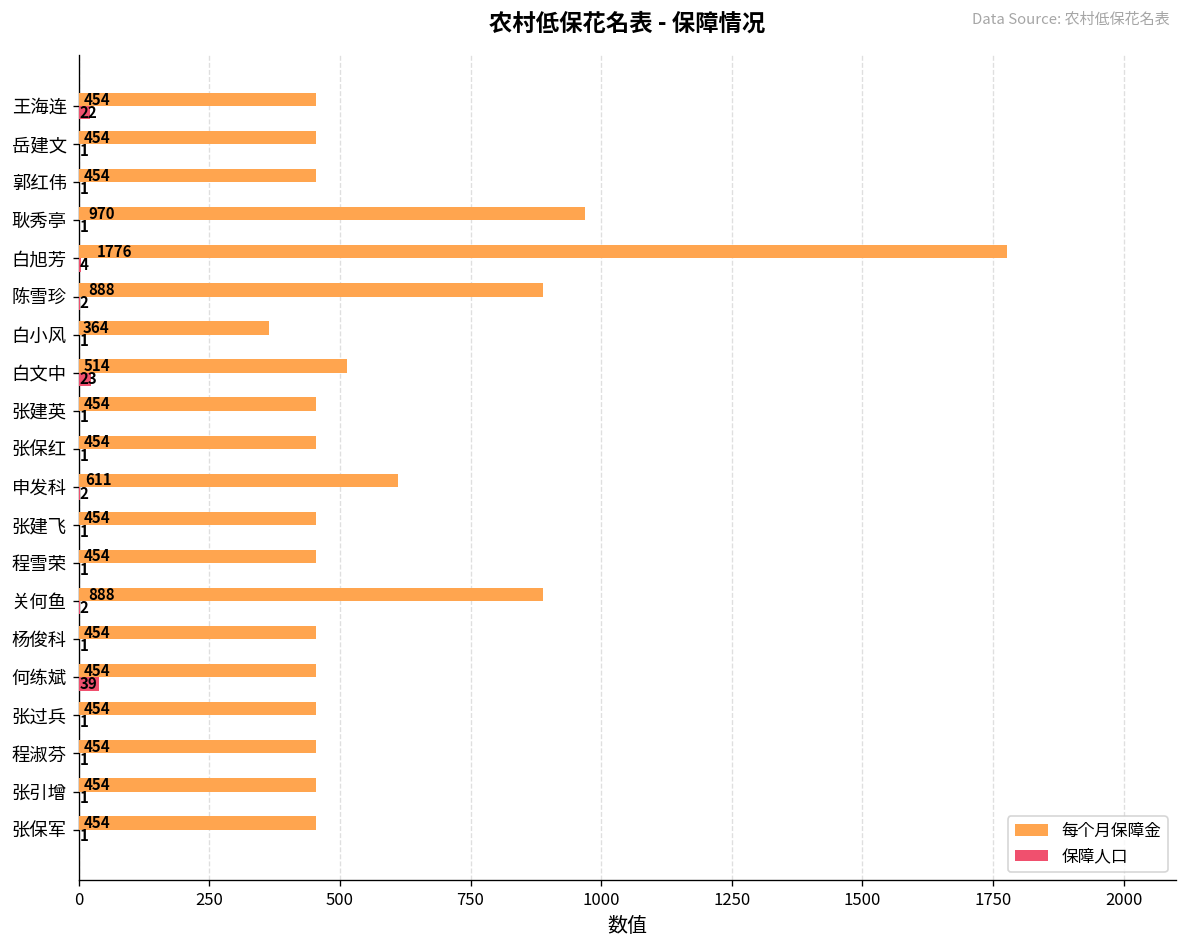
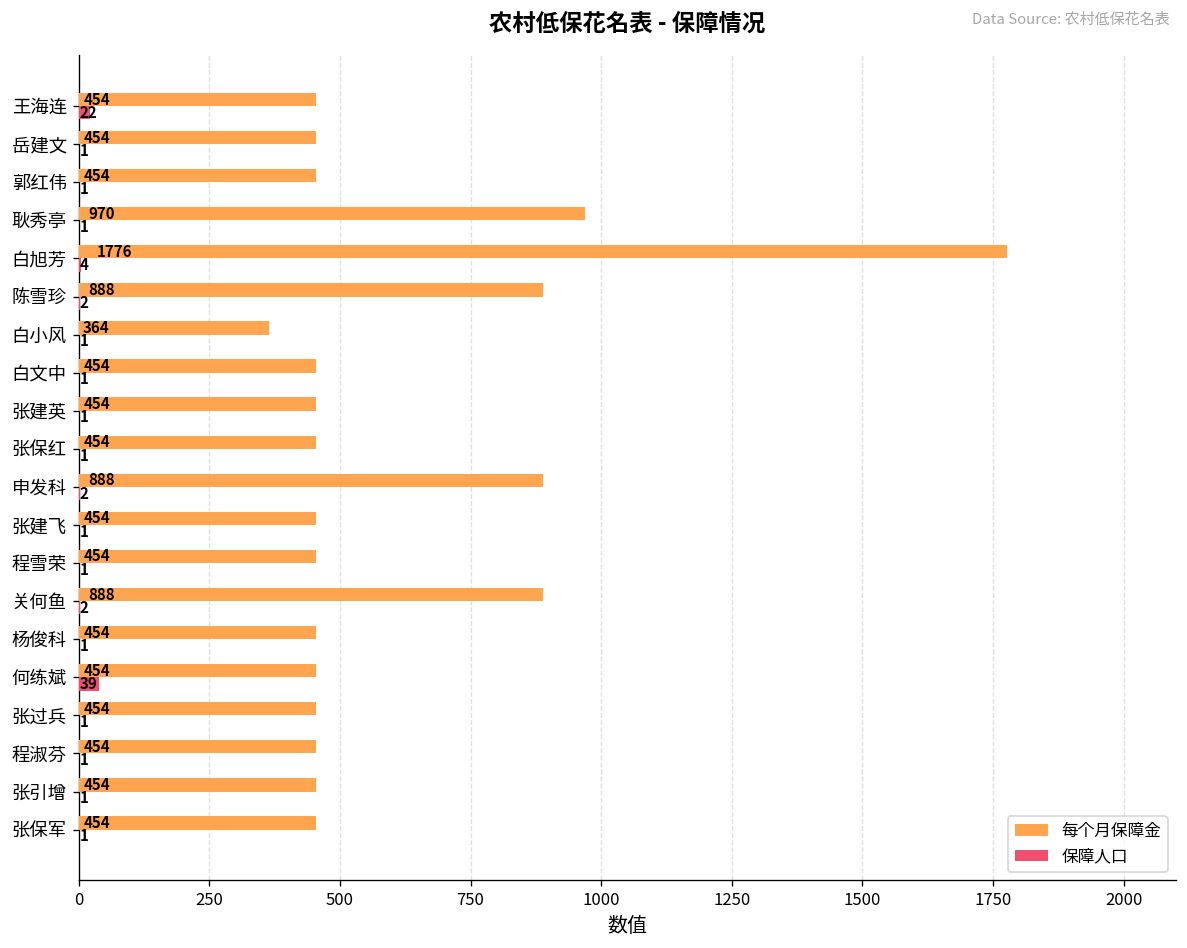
每个月保障金, 白文中: 514 -> 454
保障人口, 白文中: 23 -> 1
每个月保障金, 申发科: 611 -> 888
